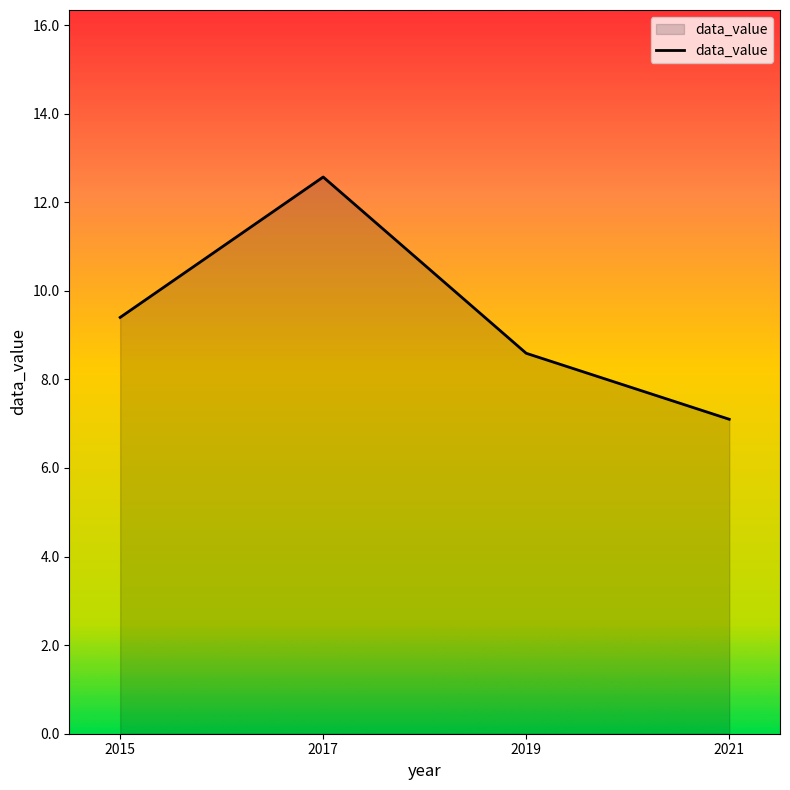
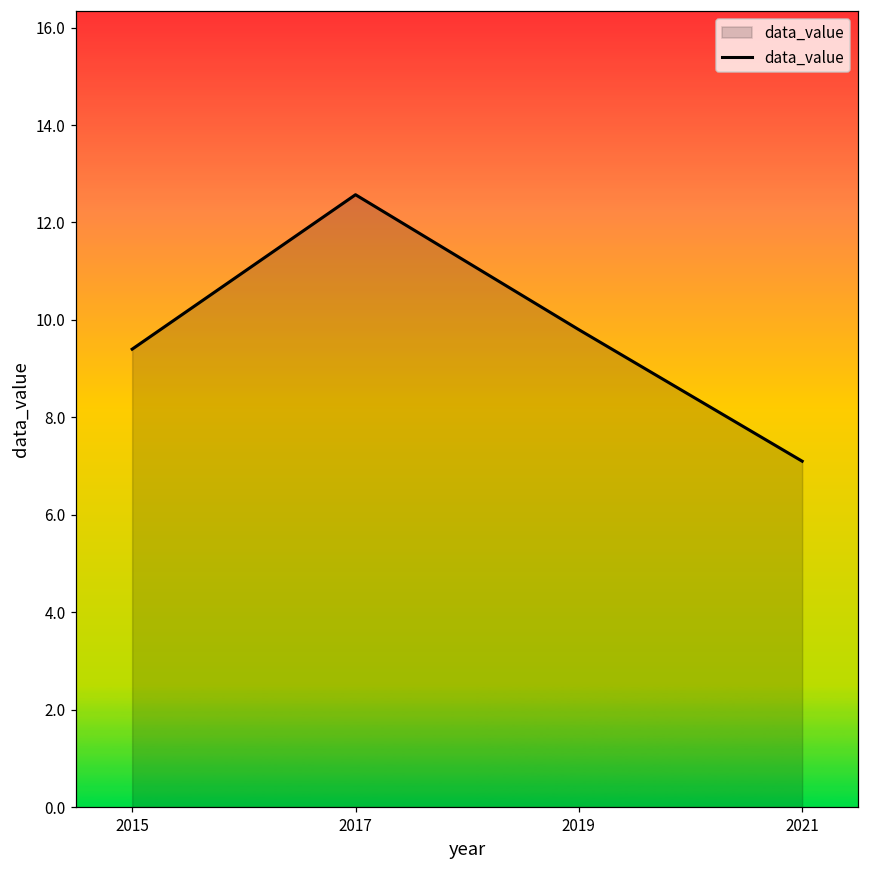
2019: 8.6 -> 9.8
